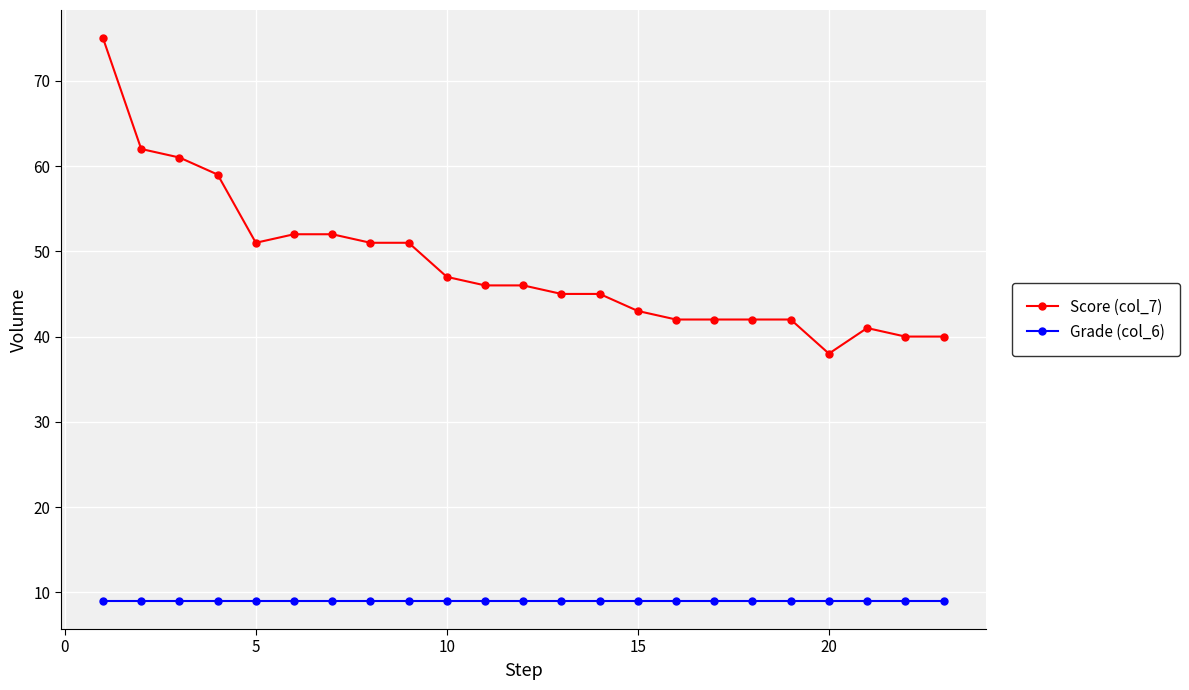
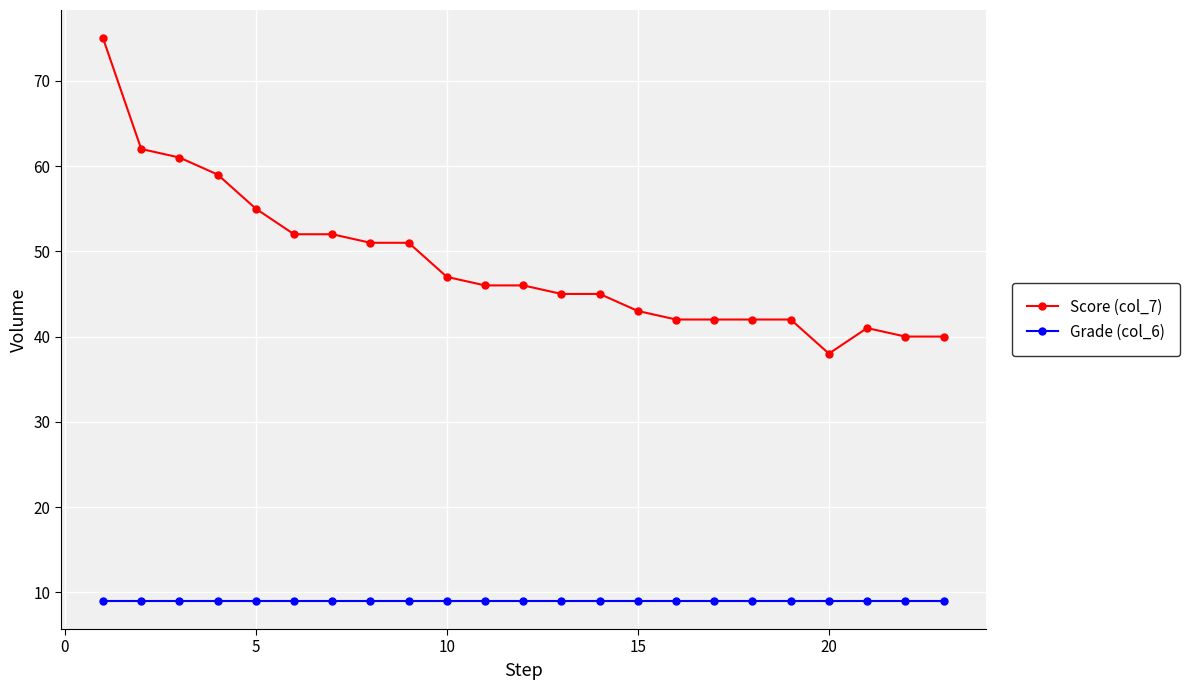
Score (col_7), 5: 51 -> 55
